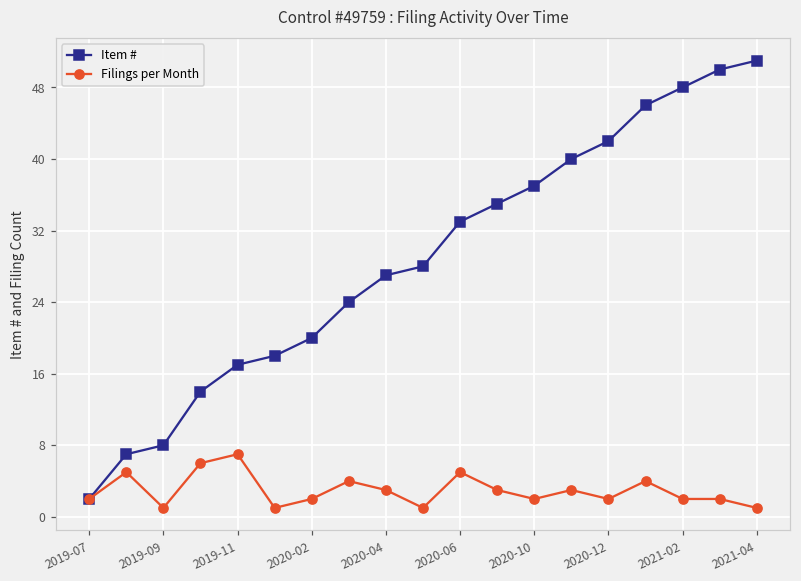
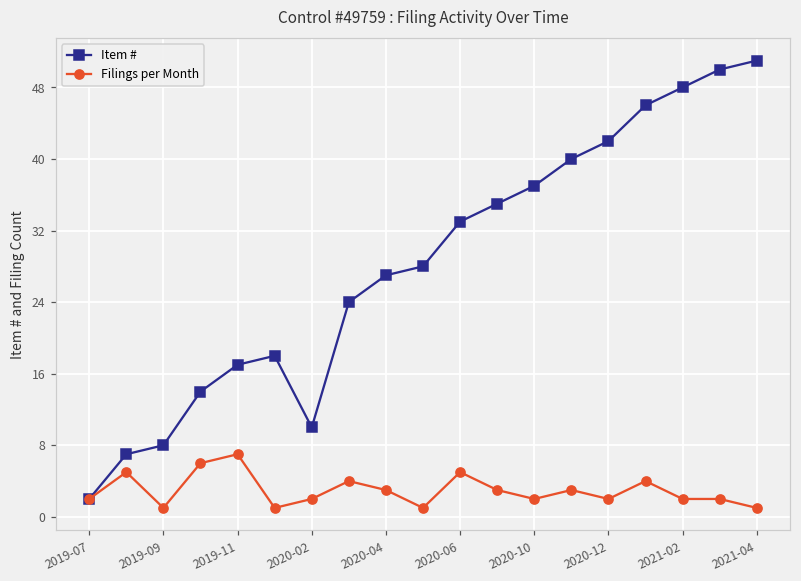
Item #, 2020-02: 20 -> 10
